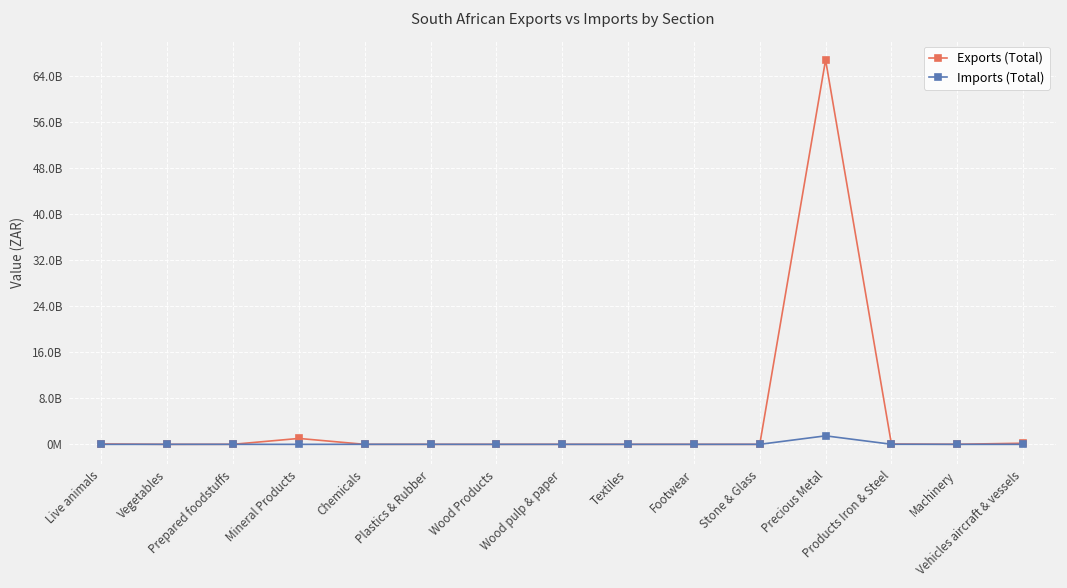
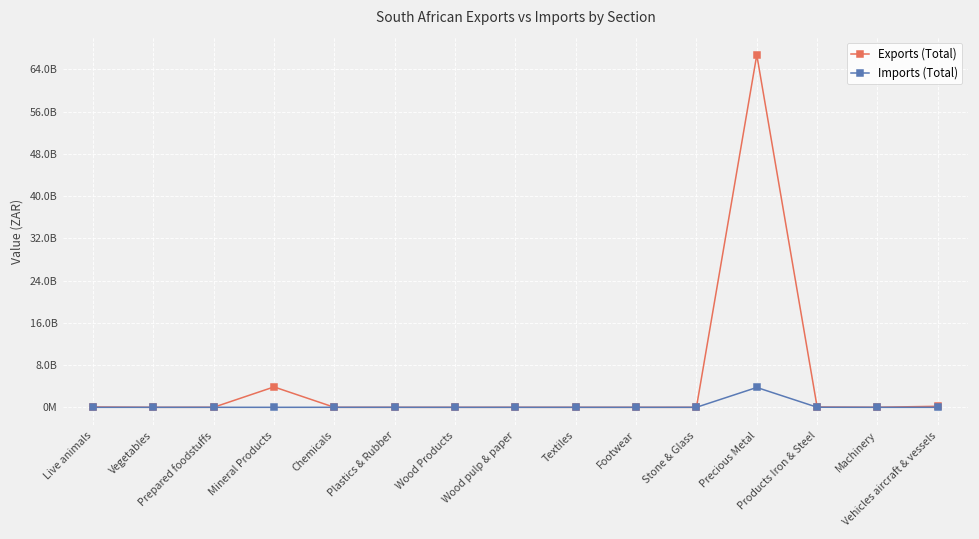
Exports (Total), Mineral Products: 1000000000 -> 4000000000
Imports (Total), Precious Metal: 1000000000 -> 4000000000
